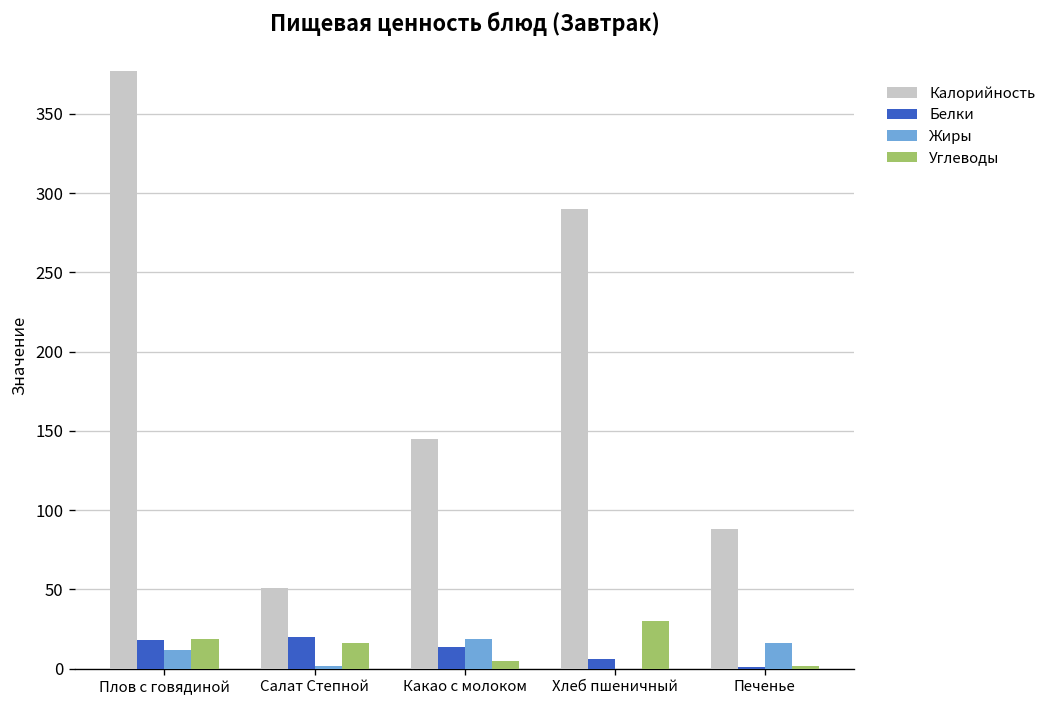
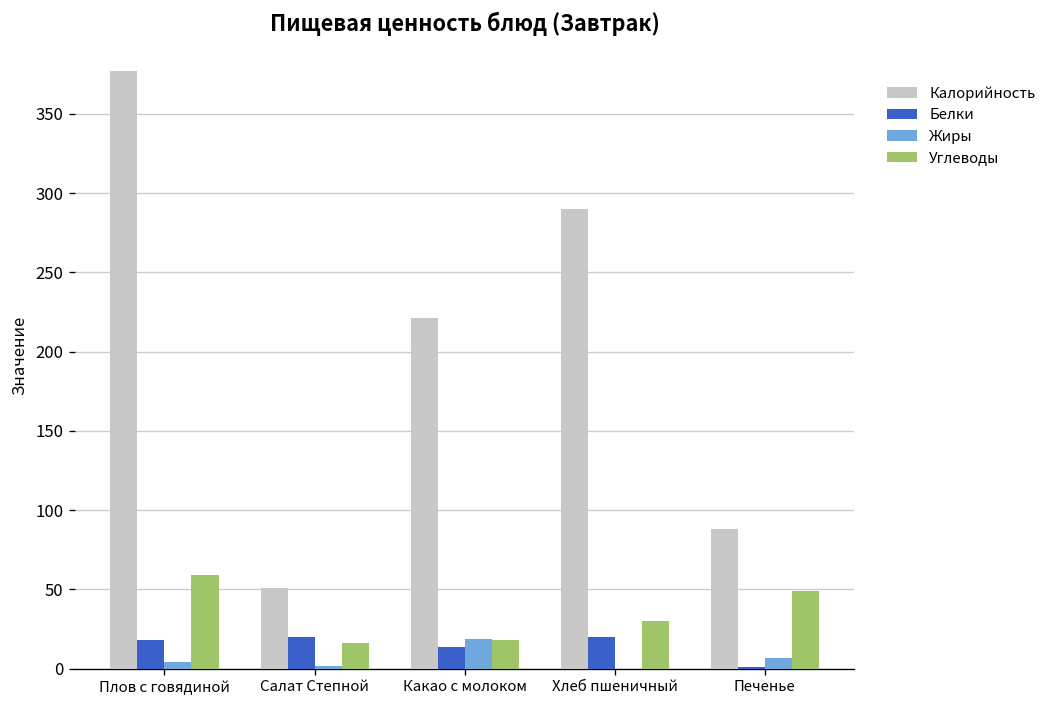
Жиры, Плов с говядиной: 12 -> 4
Углеводы, Плов с говядиной: 19 -> 59
Калорийность, Какао с молоком: 145 -> 221
Углеводы, Какао с молоком: 5 -> 18
Белки, Хлеб пшеничный: 6 -> 20
Жиры, Печенье: 16 -> 7
Углеводы, Печенье: 2 -> 49
